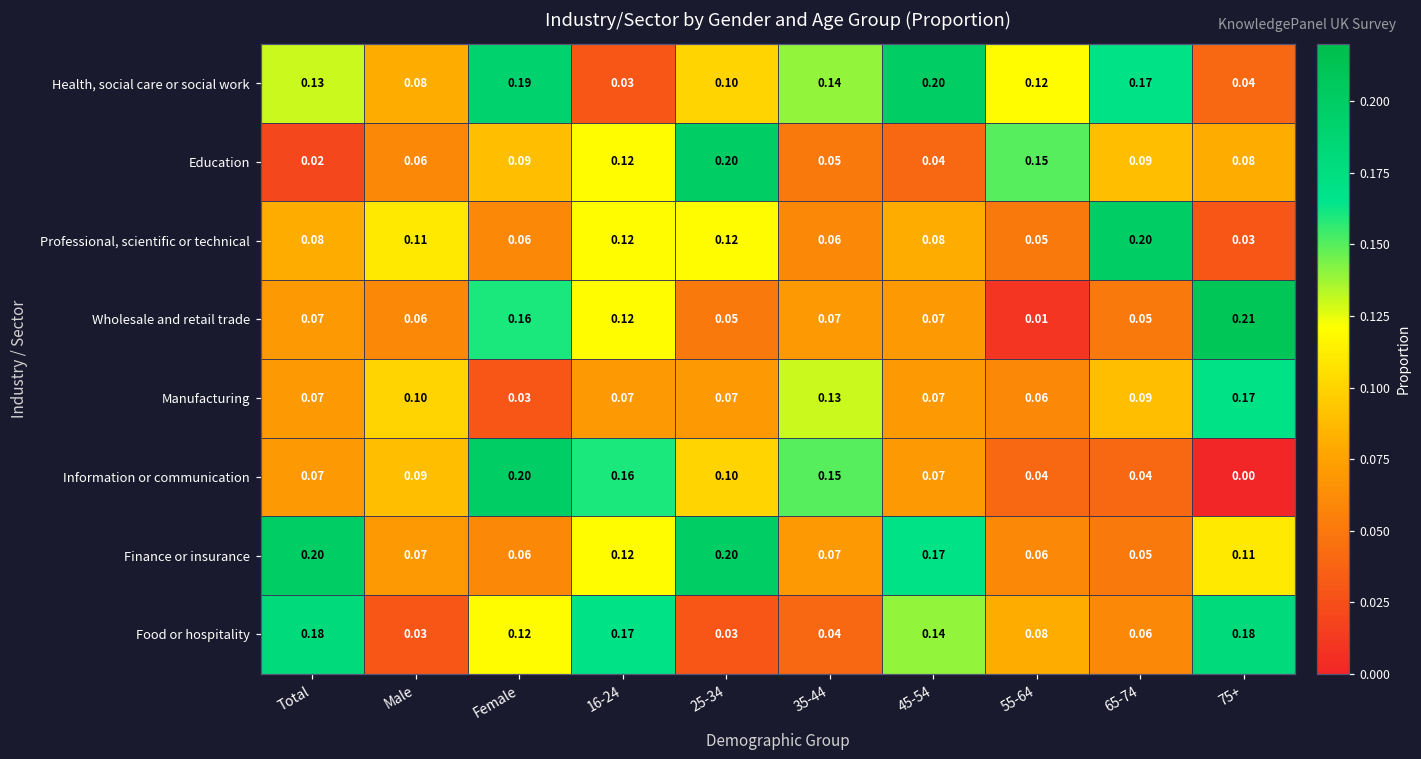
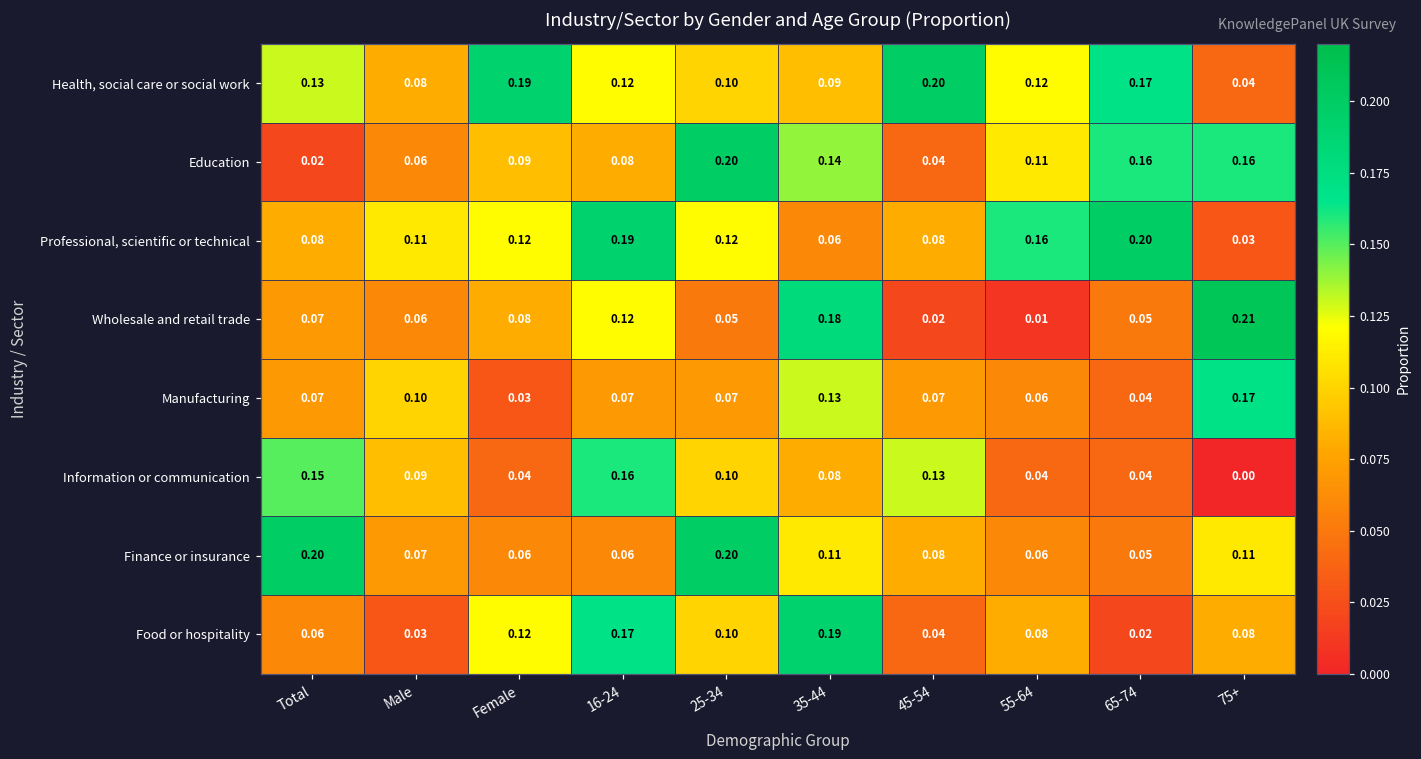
Health, social care or social work, 16-24: 0.03 -> 0.12
Health, social care or social work, 35-44: 0.14 -> 0.09
Education, 16-24: 0.12 -> 0.08
Education, 35-44: 0.05 -> 0.14
Education, 55-64: 0.15 -> 0.11
Education, 65-74: 0.09 -> 0.16
Education, 75+: 0.08 -> 0.16
Professional, scientific or technical, Female: 0.06 -> 0.12
Professional, scientific or technical, 16-24: 0.12 -> 0.19
Professional, scientific or technical, 55-64: 0.05 -> 0.16
Wholesale and retail trade, Female: 0.16 -> 0.08
Wholesale and retail trade, 35-44: 0.07 -> 0.18
Wholesale and retail trade, 45-54: 0.07 -> 0.02
Manufacturing, 65-74: 0.09 -> 0.04
Information or communication, Total: 0.07 -> 0.15
Information or communication, Female: 0.20 -> 0.04
Information or communication, 35-44: 0.15 -> 0.08
Information or communication, 45-54: 0.07 -> 0.13
Finance or insurance, 16-24: 0.12 -> 0.06
Finance or insurance, 35-44: 0.07 -> 0.11
Finance or insurance, 45-54: 0.17 -> 0.08
Food or hospitality, Total: 0.18 -> 0.06
Food or hospitality, 25-34: 0.03 -> 0.10
Food or hospitality, 35-44: 0.04 -> 0.19
Food or hospitality, 45-54: 0.14 -> 0.04
Food or hospitality, 65-74: 0.06 -> 0.02
Food or hospitality, 75+: 0.18 -> 0.08
